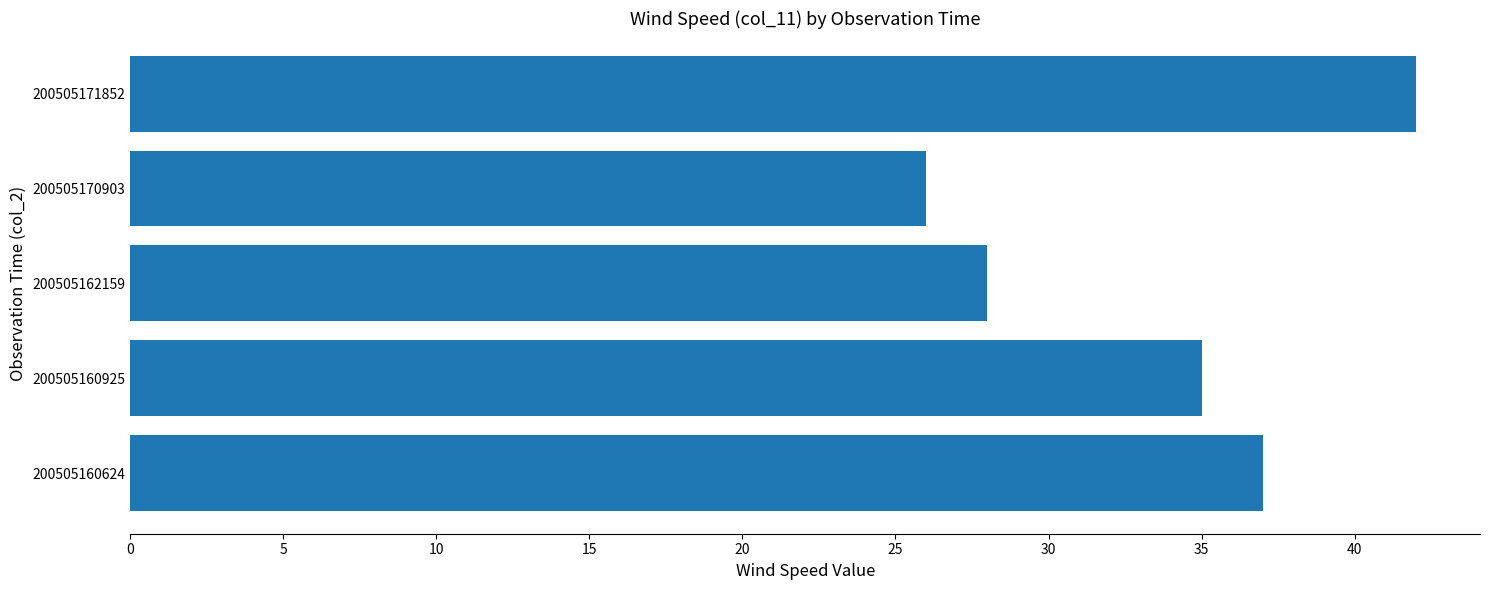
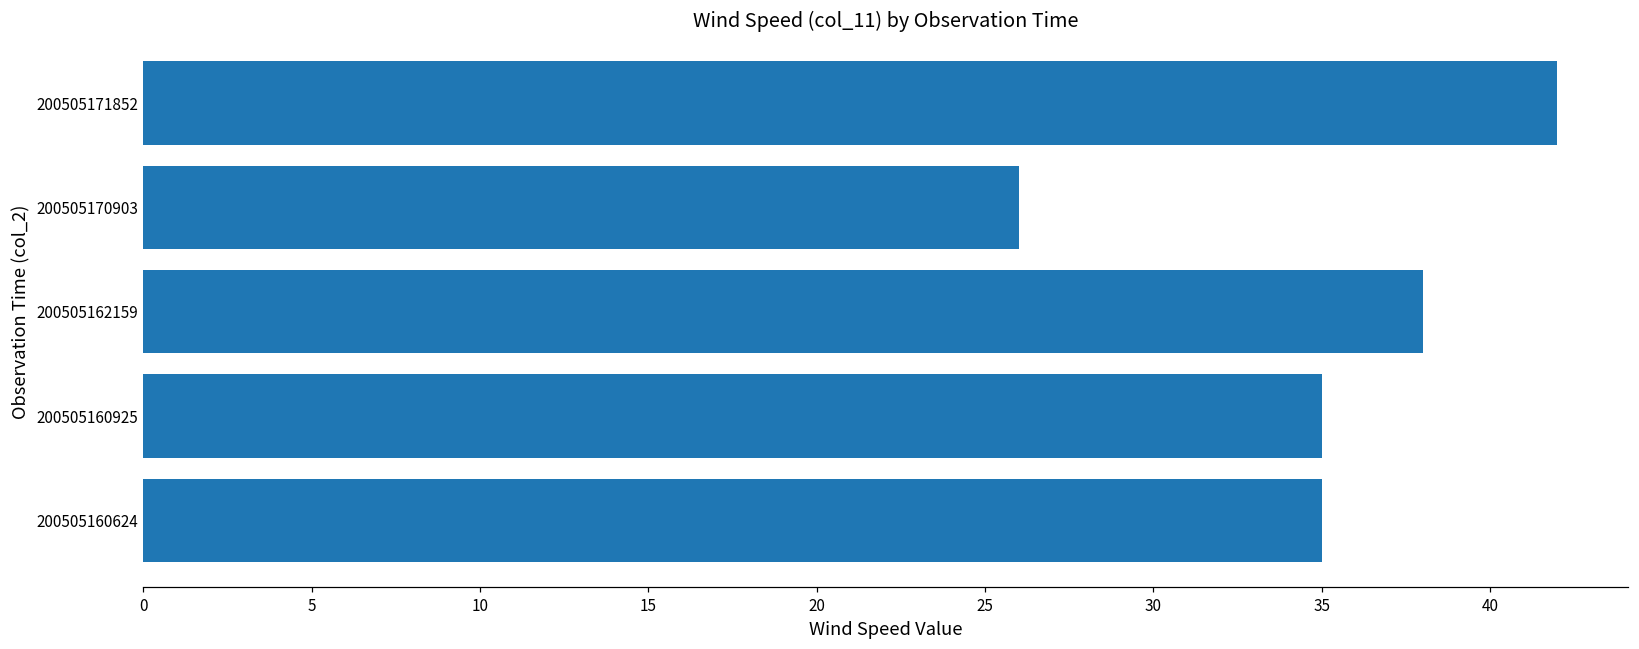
200505162159: 28 -> 38
200505160624: 37 -> 35
